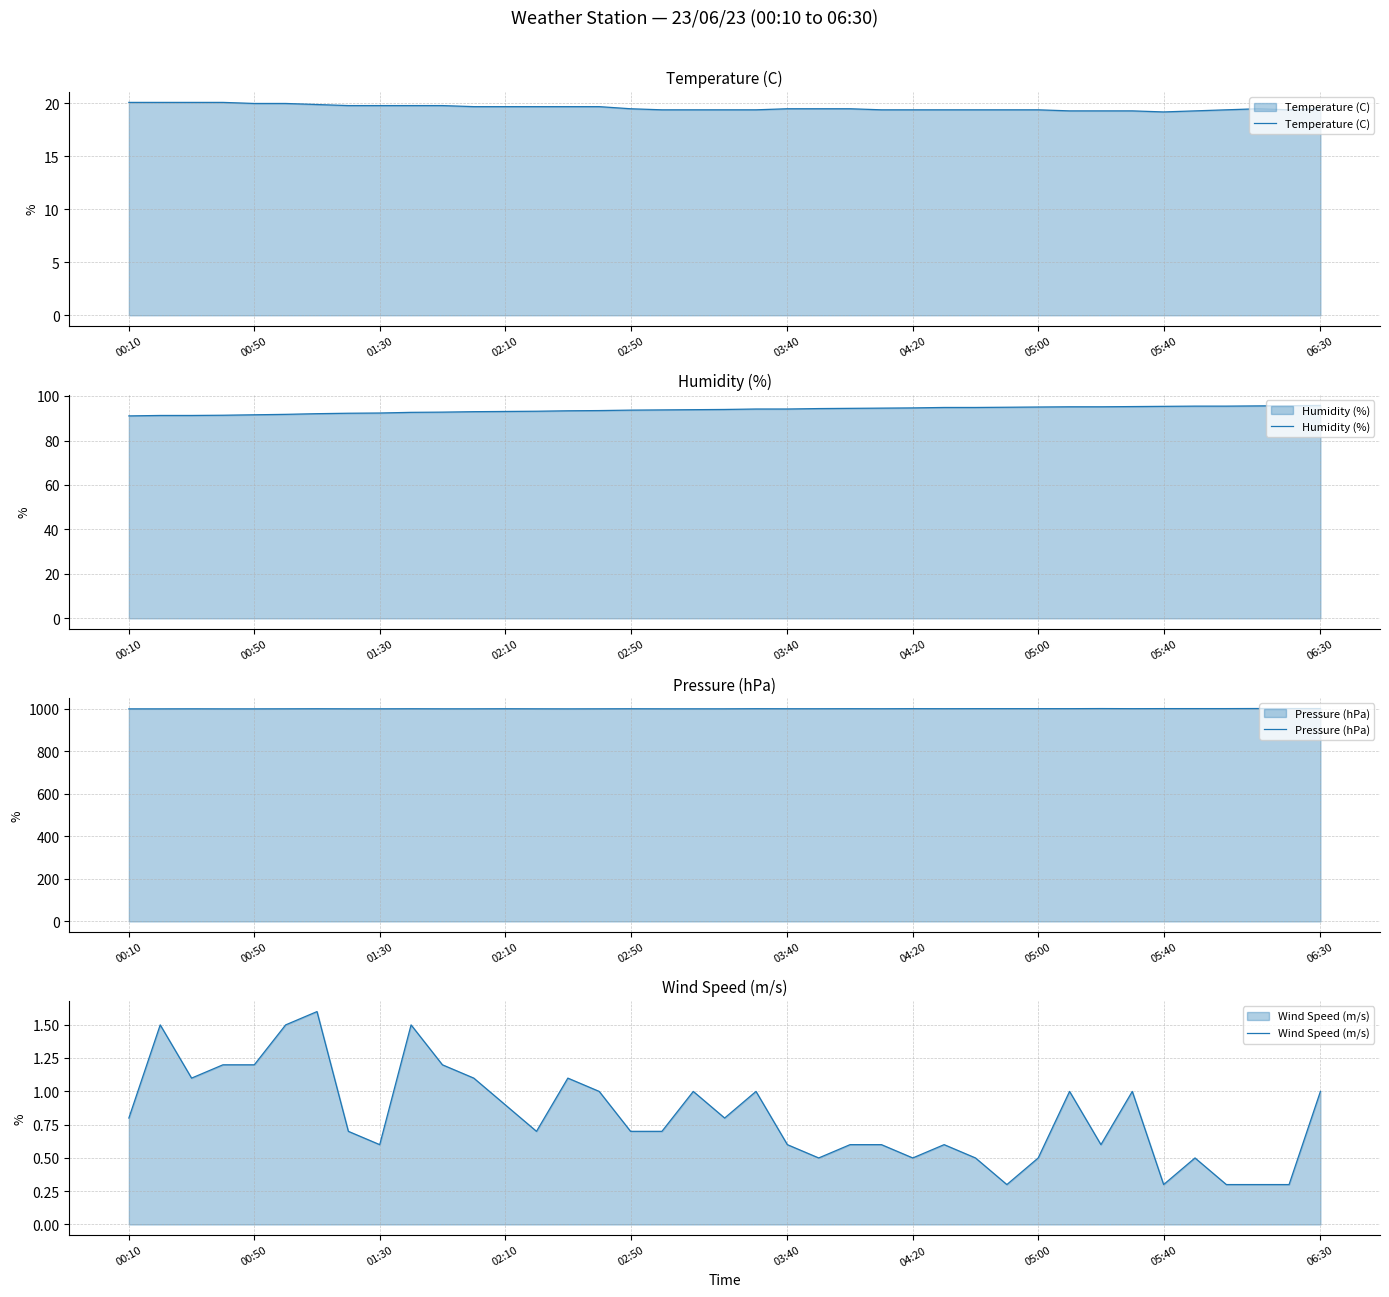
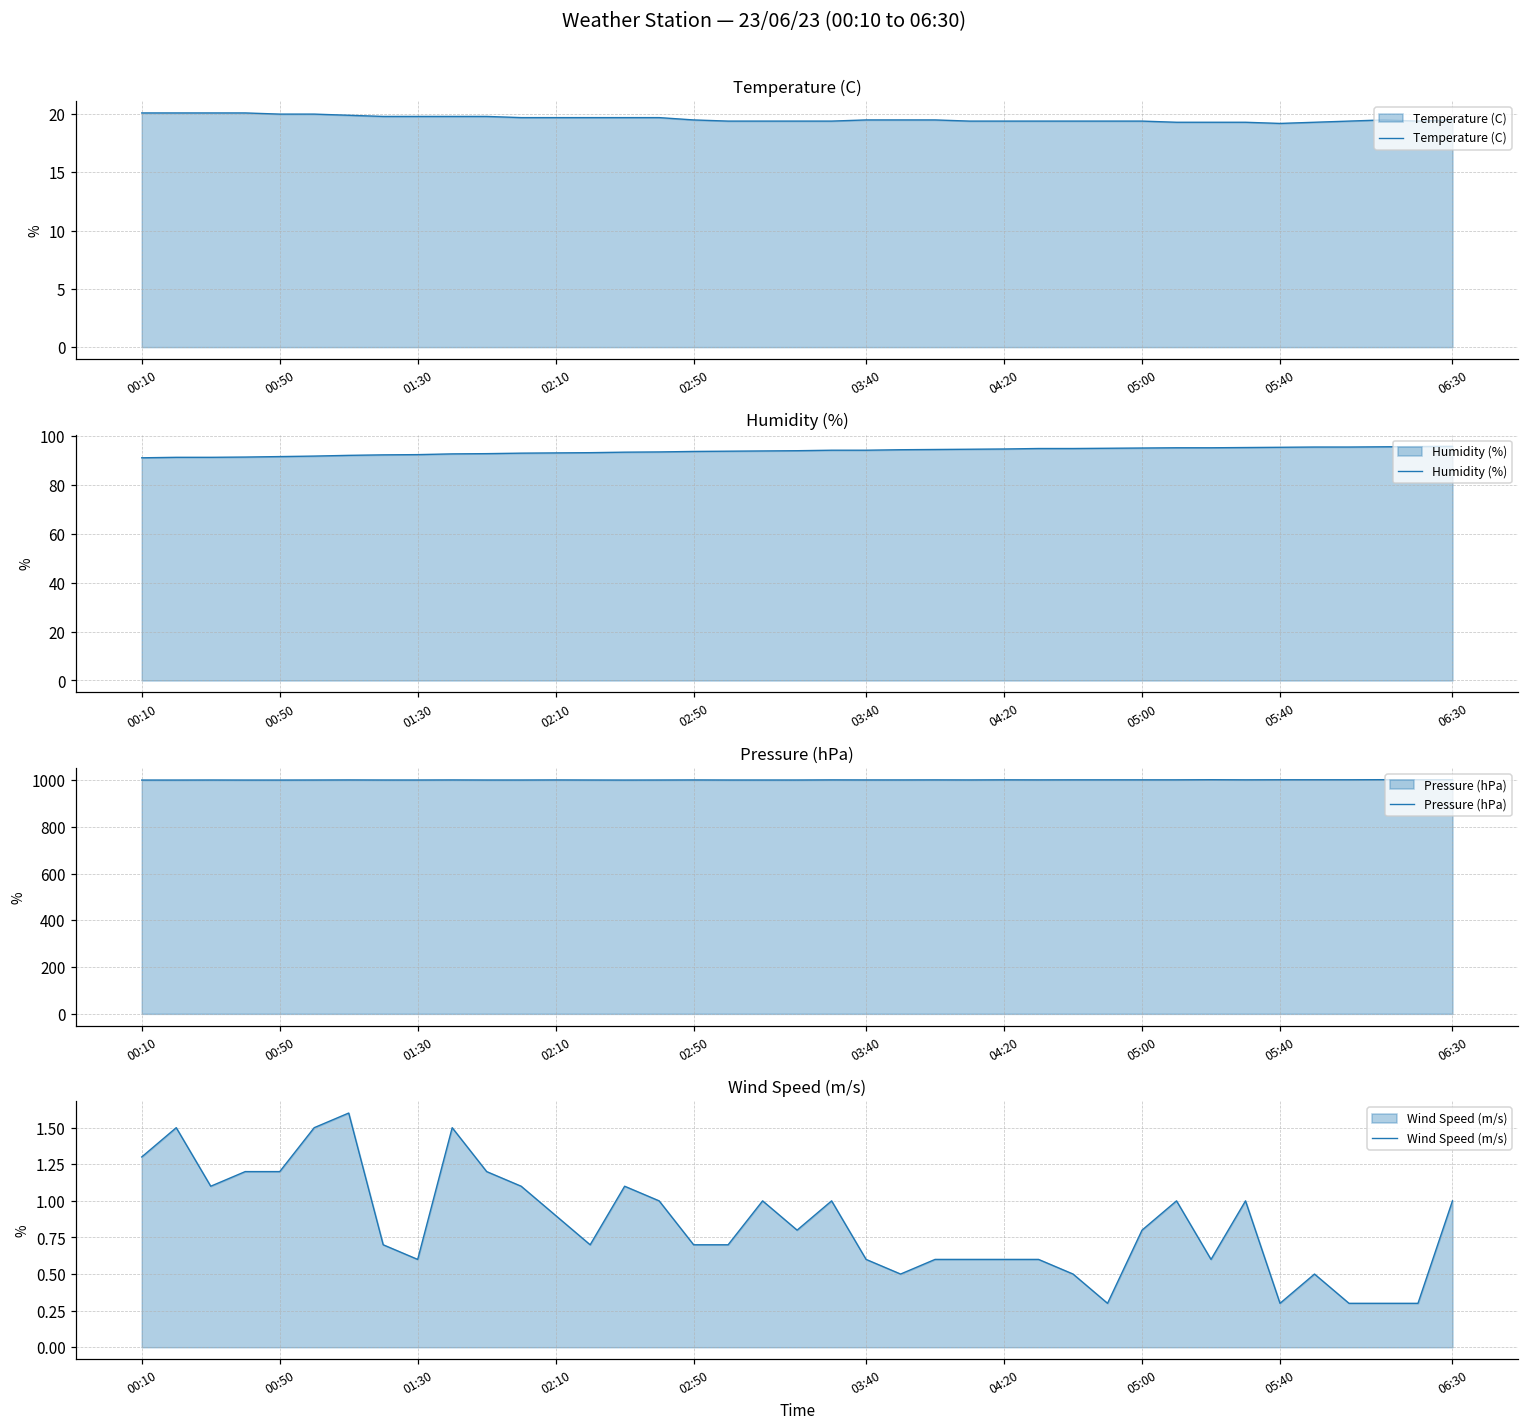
Wind Speed (m/s), 00:10: 0.8 -> 1.3
Wind Speed (m/s), 04:20: 0.5 -> 0.6
Wind Speed (m/s), 05:00: 0.5 -> 0.8
